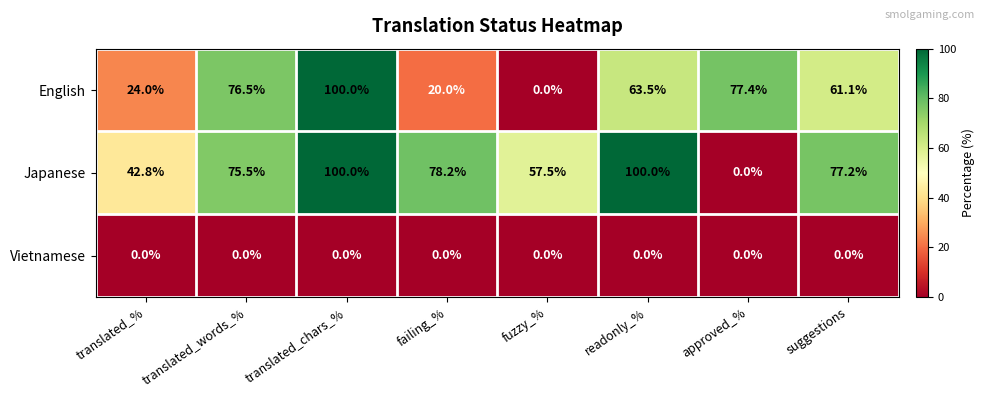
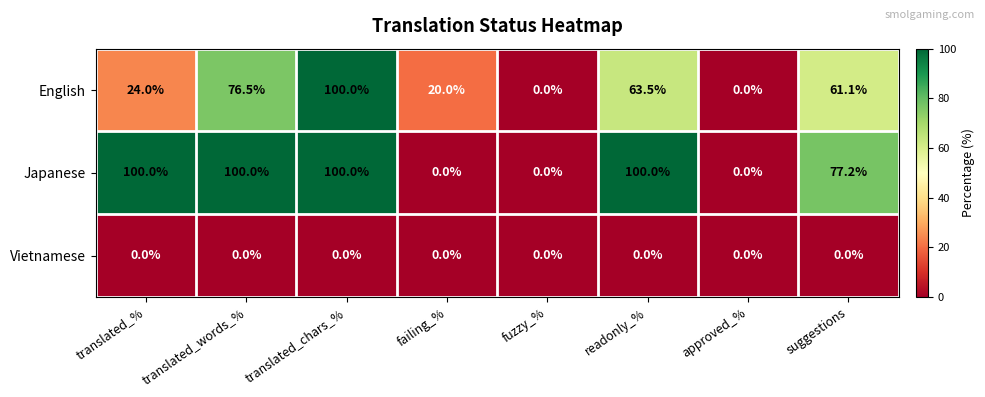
English, approved_%: 77.4% -> 0.0%
Japanese, translated_%: 42.8% -> 100.0%
Japanese, translated_words_%: 75.5% -> 100.0%
Japanese, failing_%: 78.2% -> 0.0%
Japanese, fuzzy_%: 57.5% -> 0.0%
